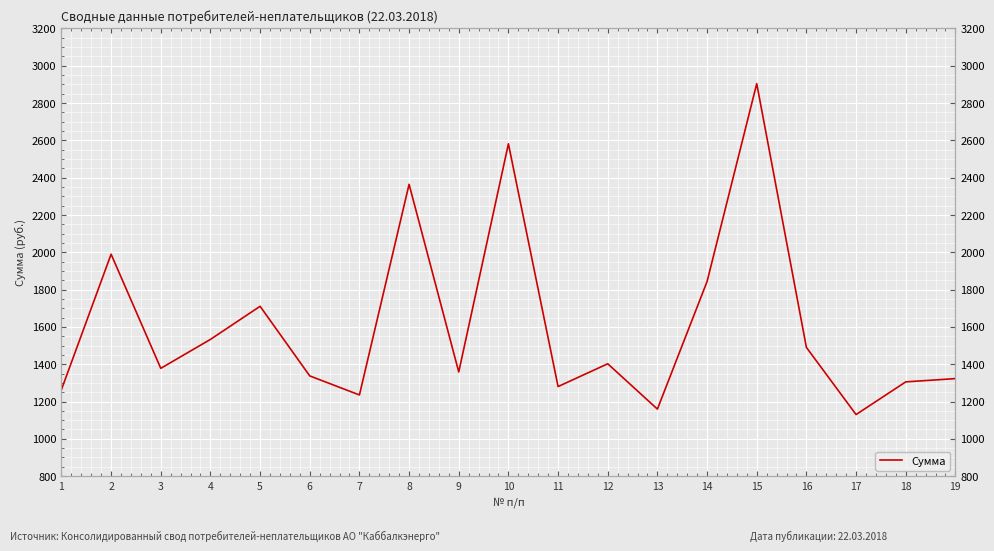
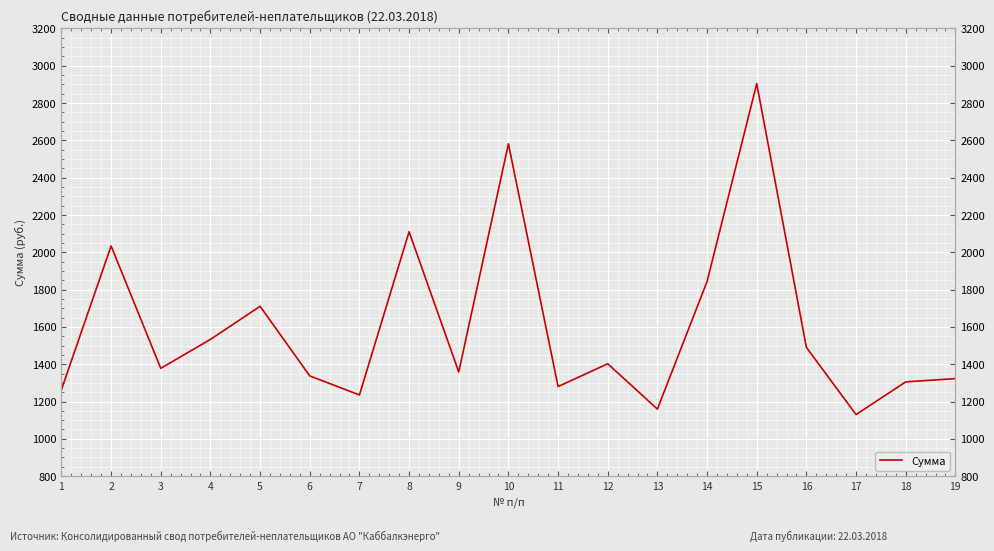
2: 1990 -> 2030
8: 2360 -> 2110
